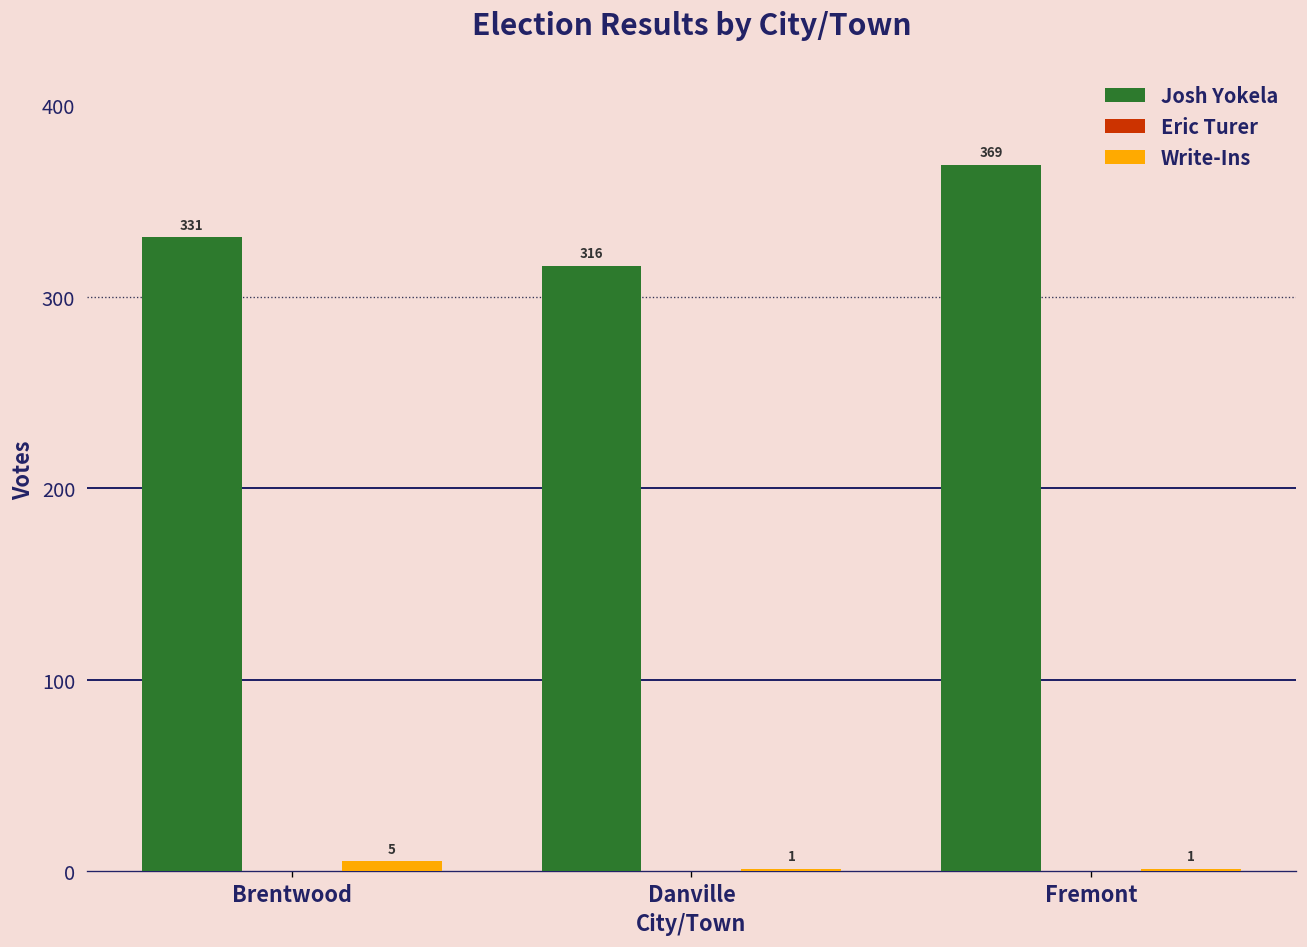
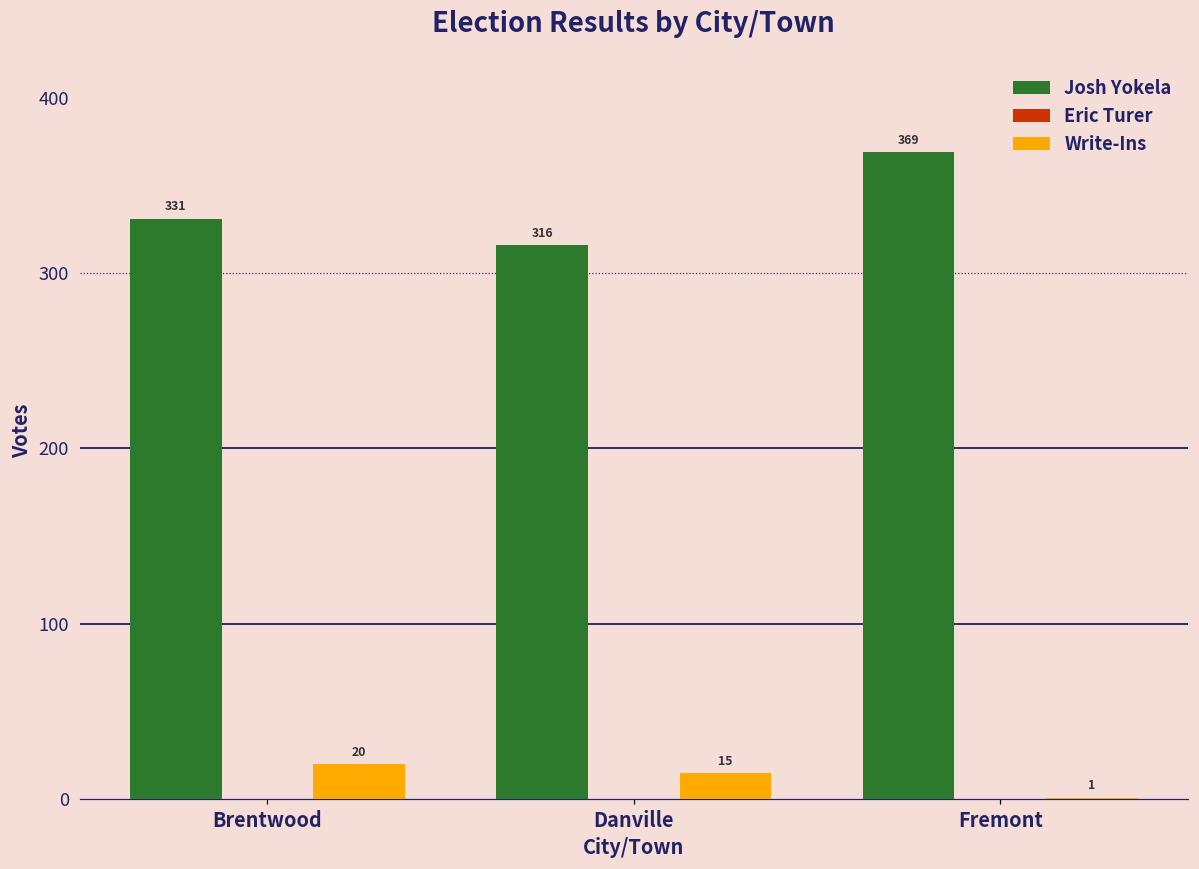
Write-Ins, Brentwood: 5 -> 20
Write-Ins, Danville: 1 -> 15
